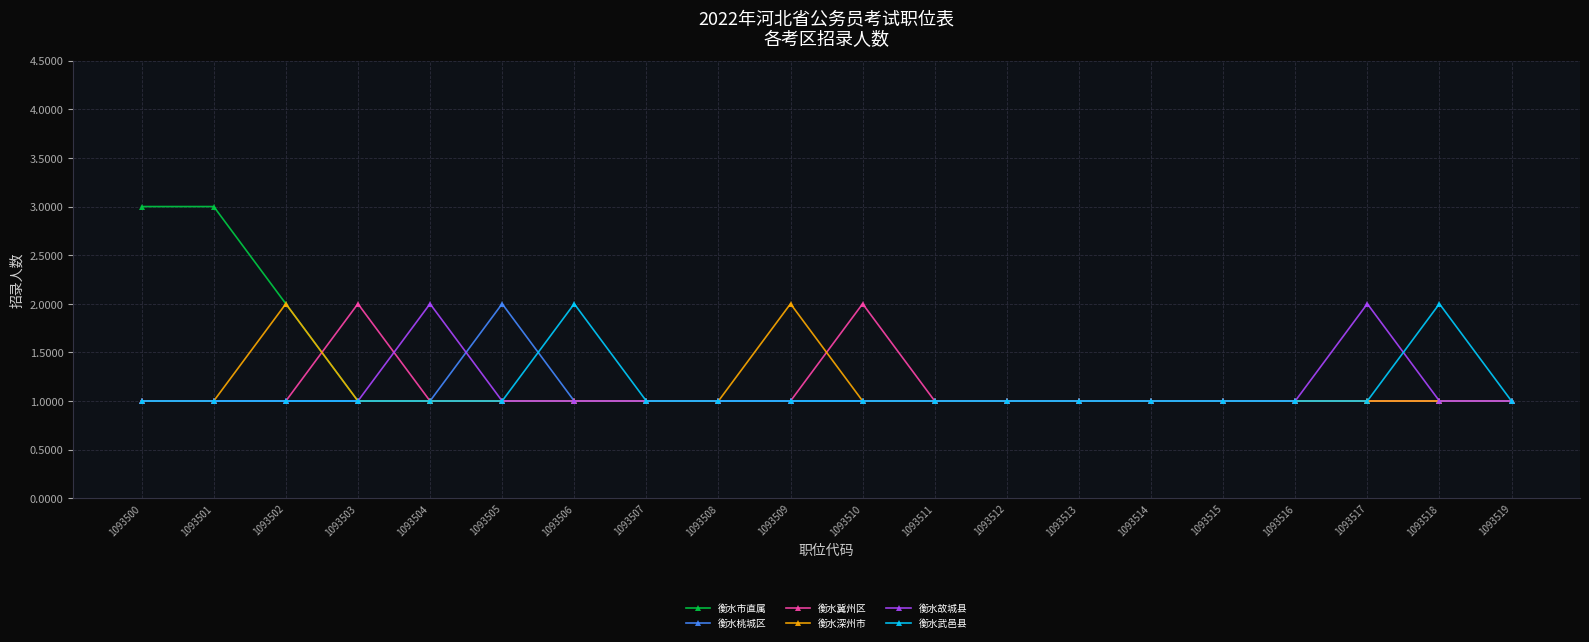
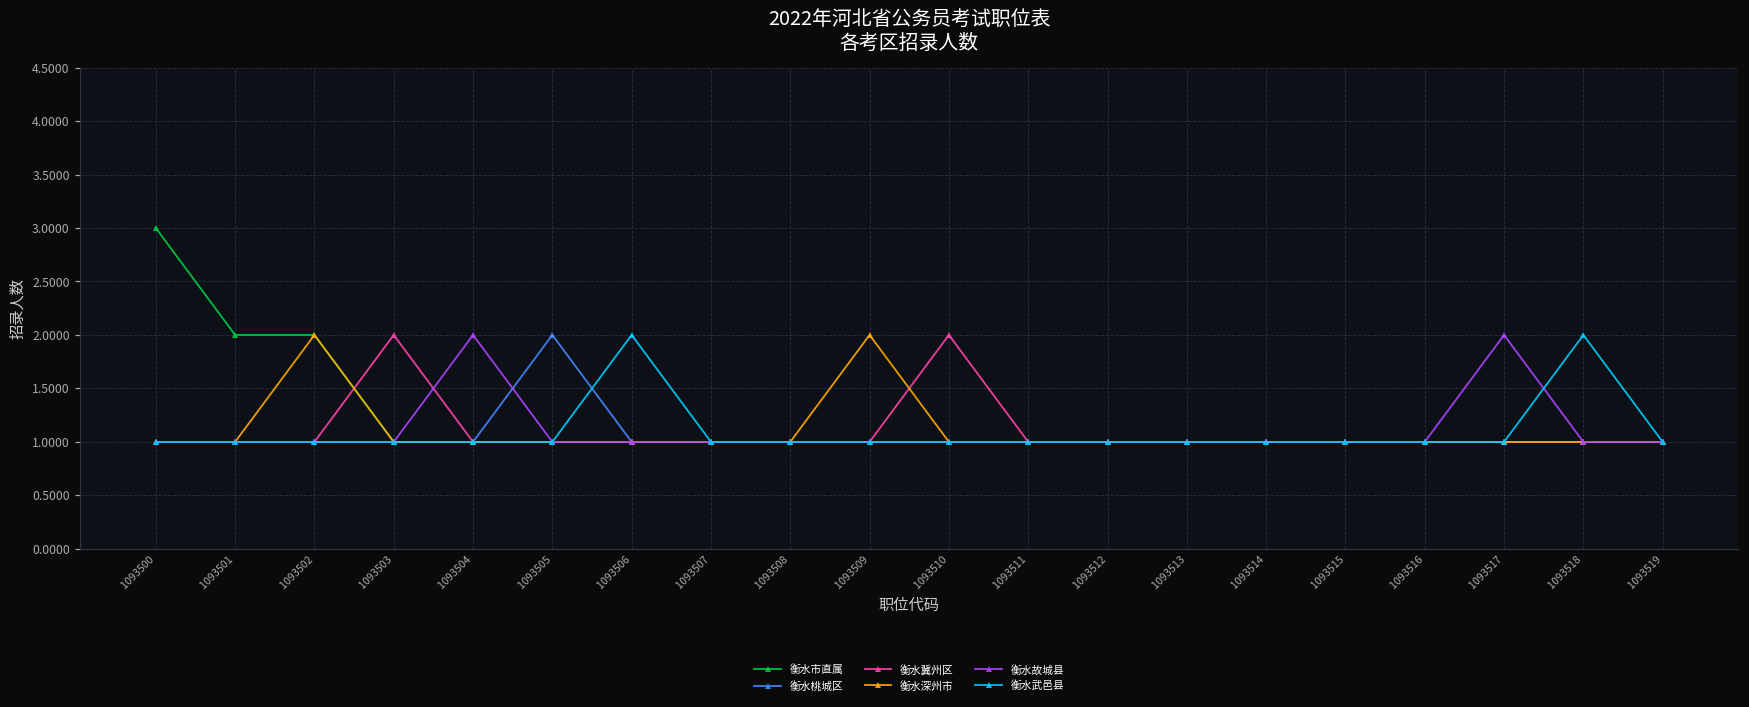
衡水市直属, 1093501: 3 -> 2
